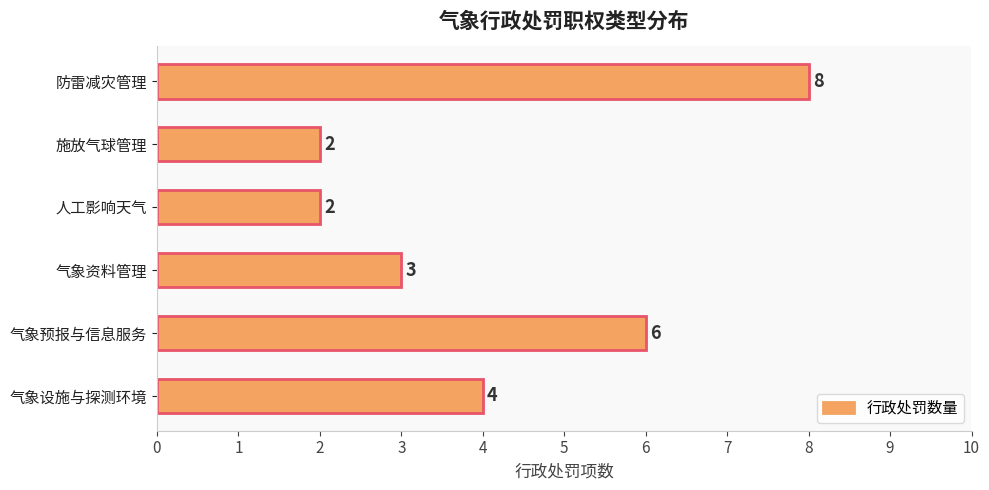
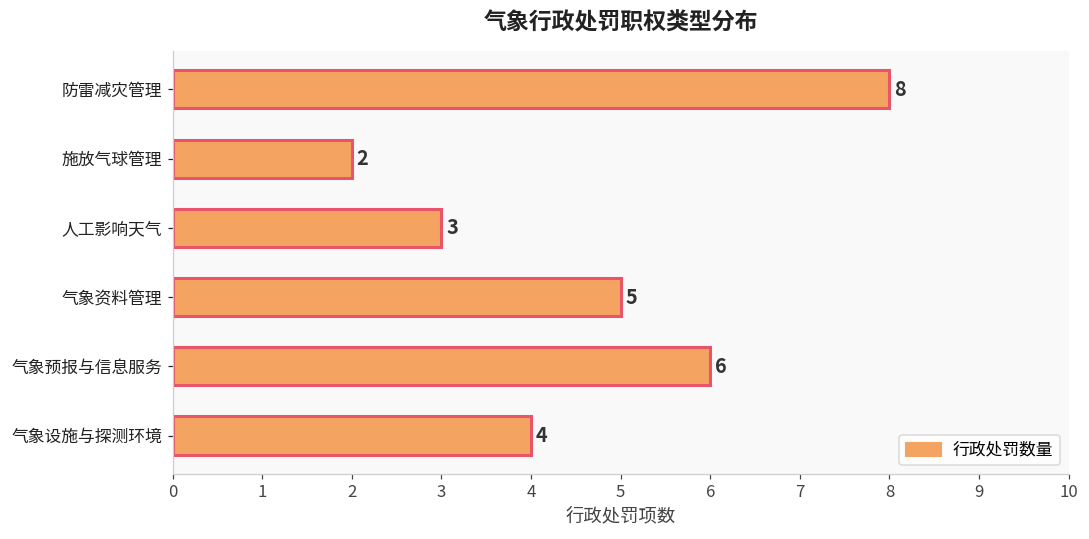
人工影响天气: 2 -> 3
气象资料管理: 3 -> 5
